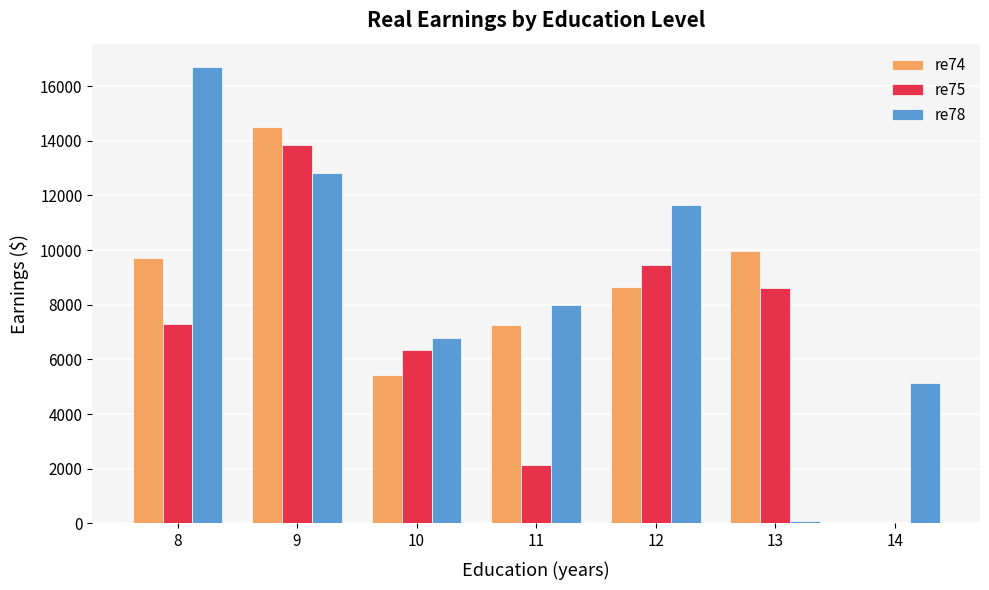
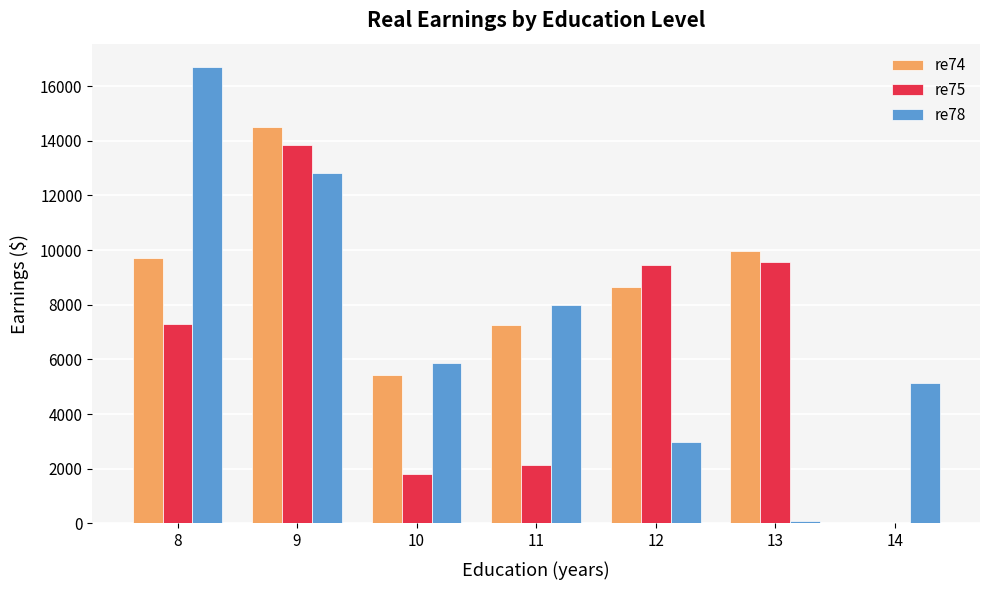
re75, 10: 6300 -> 1800
re78, 10: 6800 -> 5900
re78, 12: 11700 -> 3000
re75, 13: 8600 -> 9600
